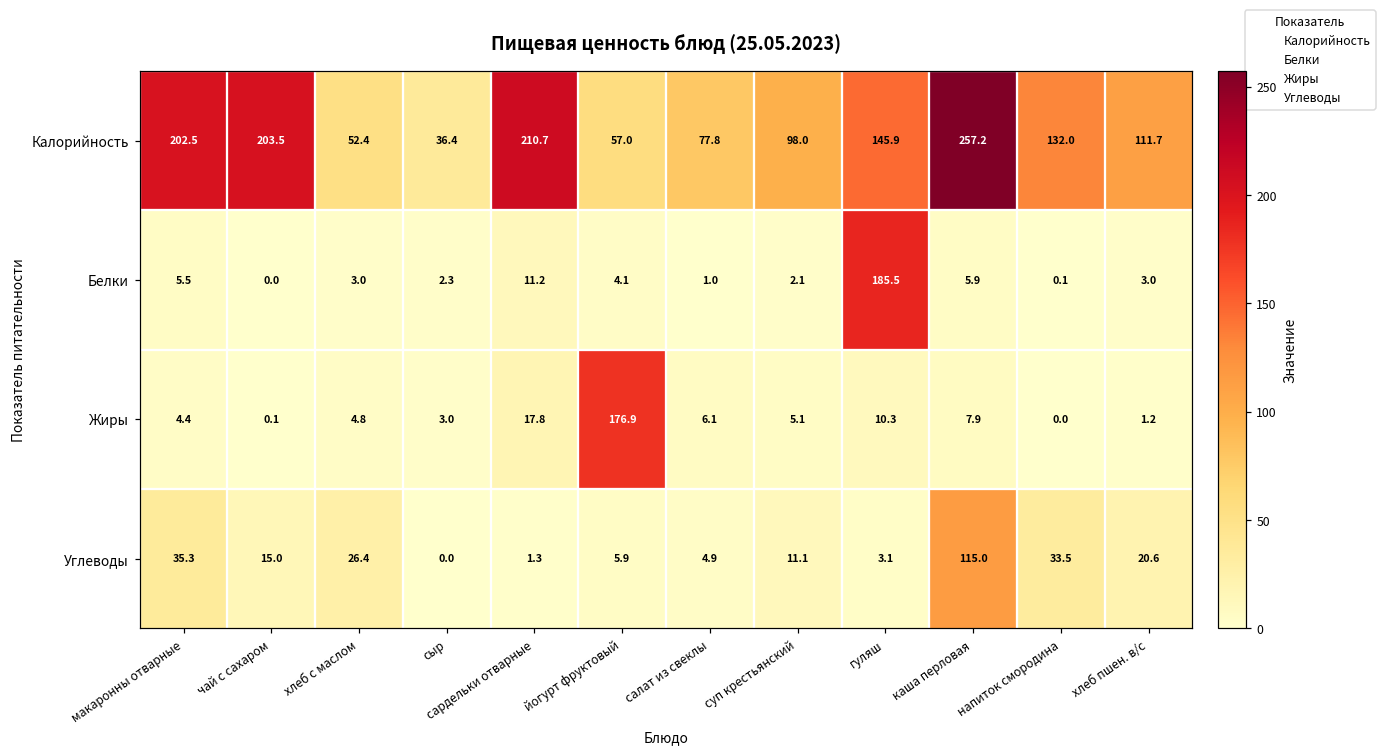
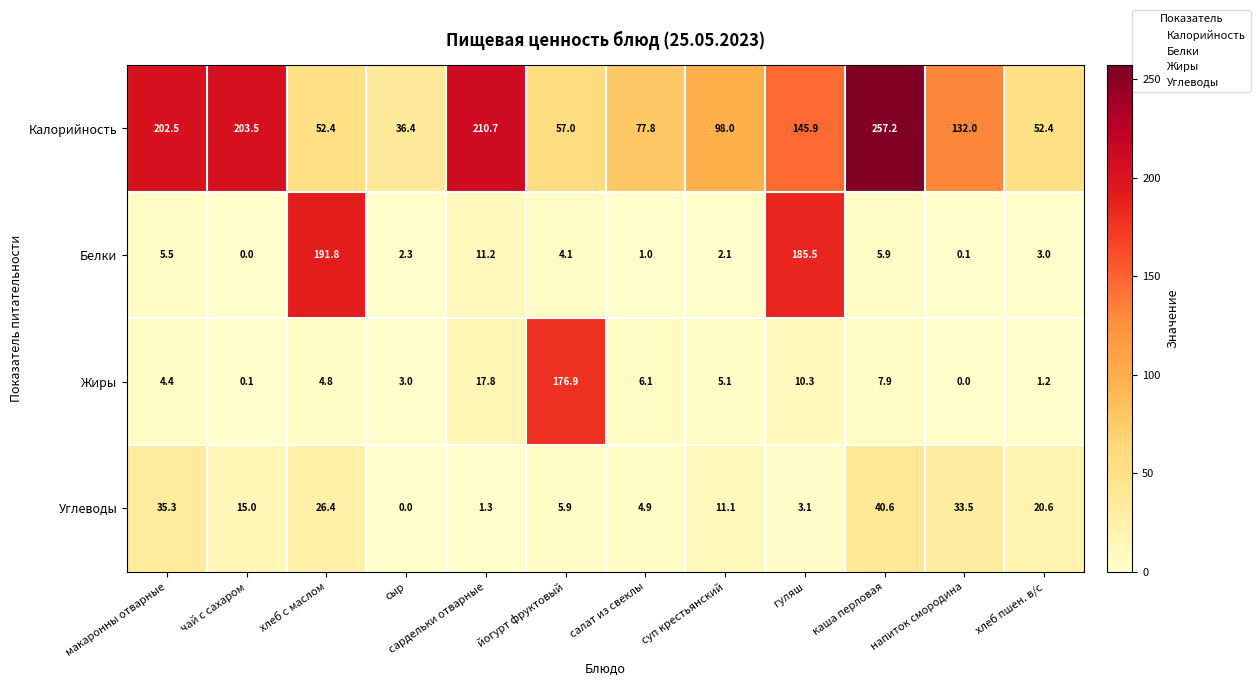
Калорийность, хлеб пшен. в/с: 111.7 -> 52.4
Белки, хлеб с маслом: 3.0 -> 191.8
Углеводы, каша перловая: 115.0 -> 40.6
